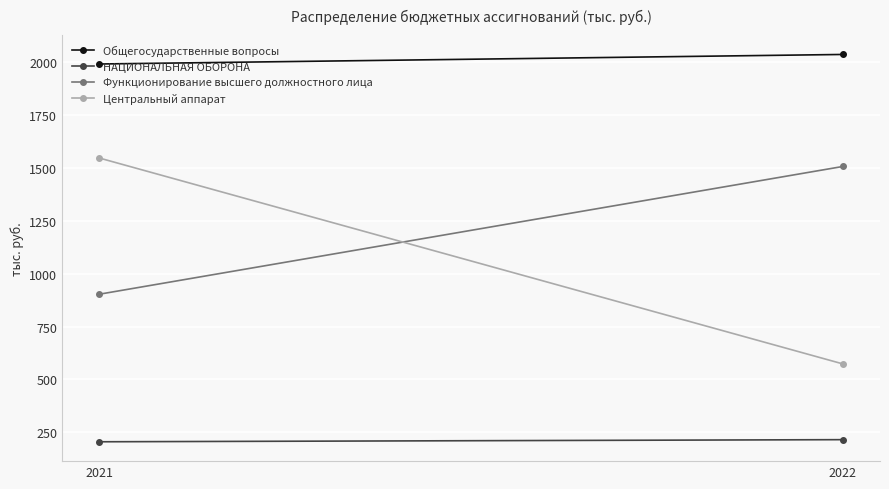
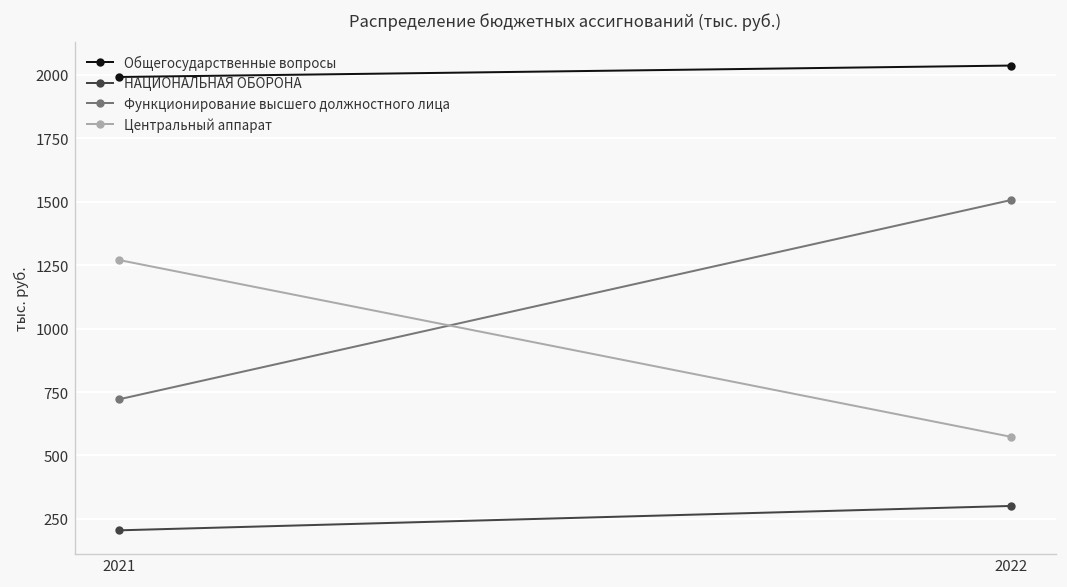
Функционирование высшего должностного лица, 2021: 900 -> 720
Центральный аппарат, 2021: 1550 -> 1270
НАЦИОНАЛЬНАЯ ОБОРОНА, 2022: 220 -> 300
